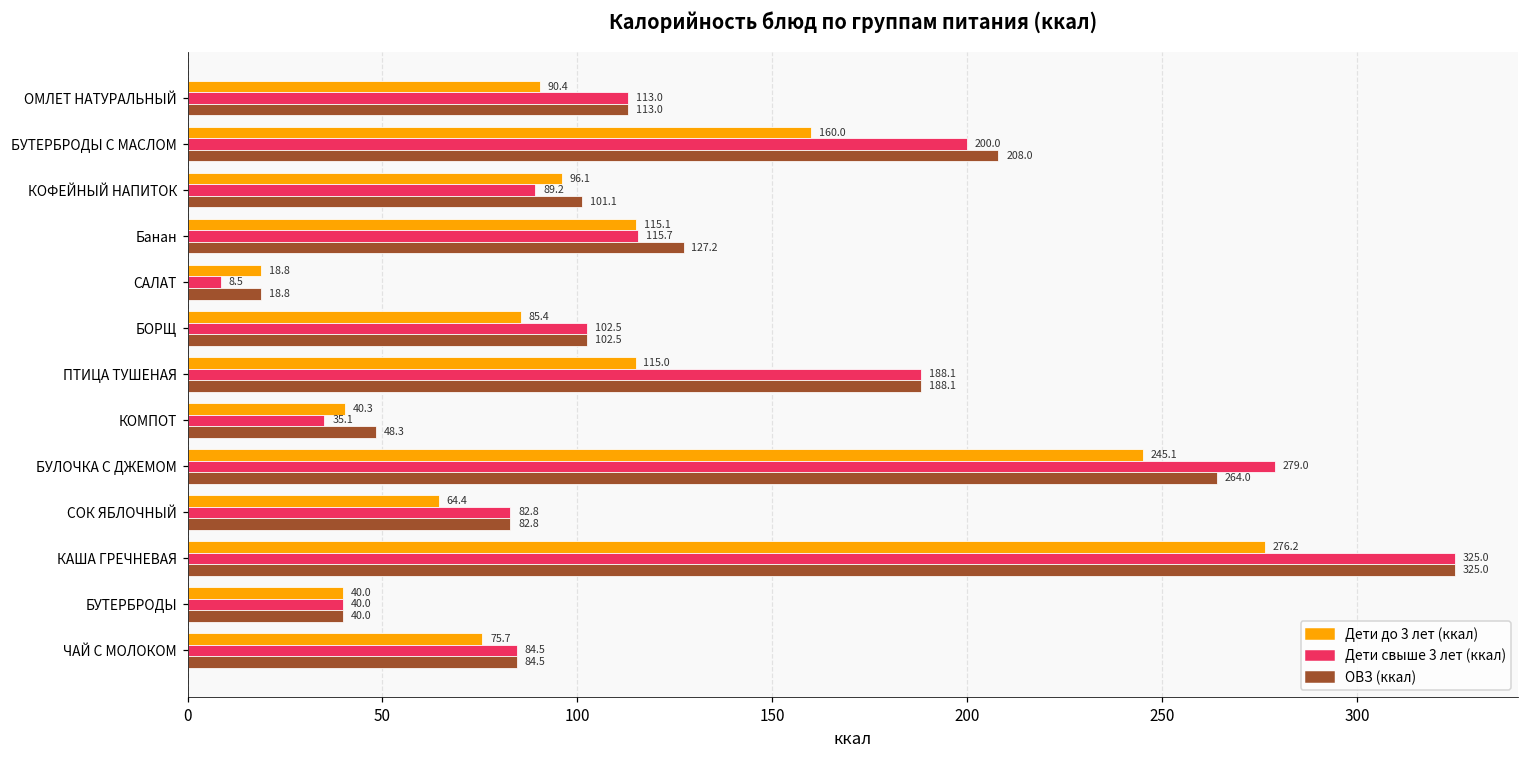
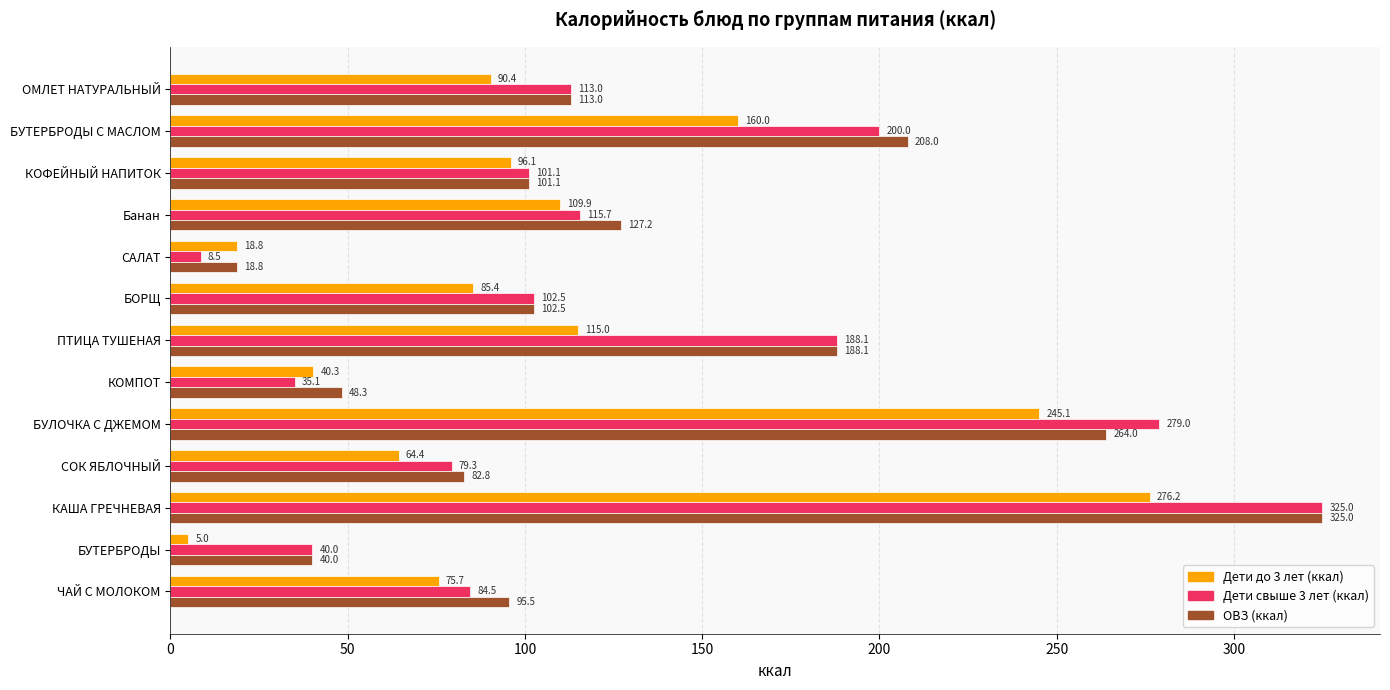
Дети свыше 3 лет (ккал), КОФЕЙНЫЙ НАПИТОК: 89.2 -> 101.1
Дети до 3 лет (ккал), Банан: 115.1 -> 109.9
Дети свыше 3 лет (ккал), СОК ЯБЛОЧНЫЙ: 82.8 -> 79.3
Дети до 3 лет (ккал), БУТЕРБРОДЫ: 40.0 -> 5.0
ОВЗ (ккал), ЧАЙ С МОЛОКОМ: 84.5 -> 95.5
